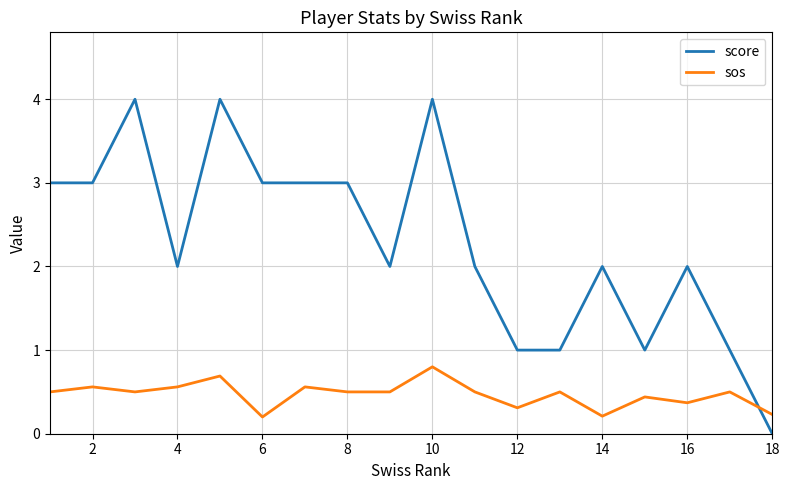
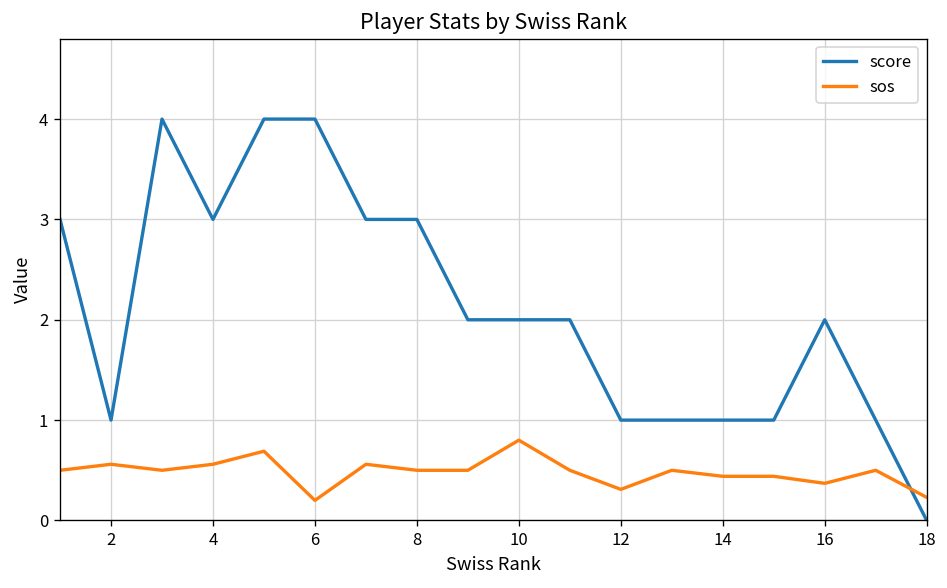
score, 2: 3 -> 1
score, 4: 2 -> 3
score, 6: 3 -> 4
score, 10: 4 -> 2
score, 14: 2 -> 1
sos, 14: 0.2 -> 0.4
